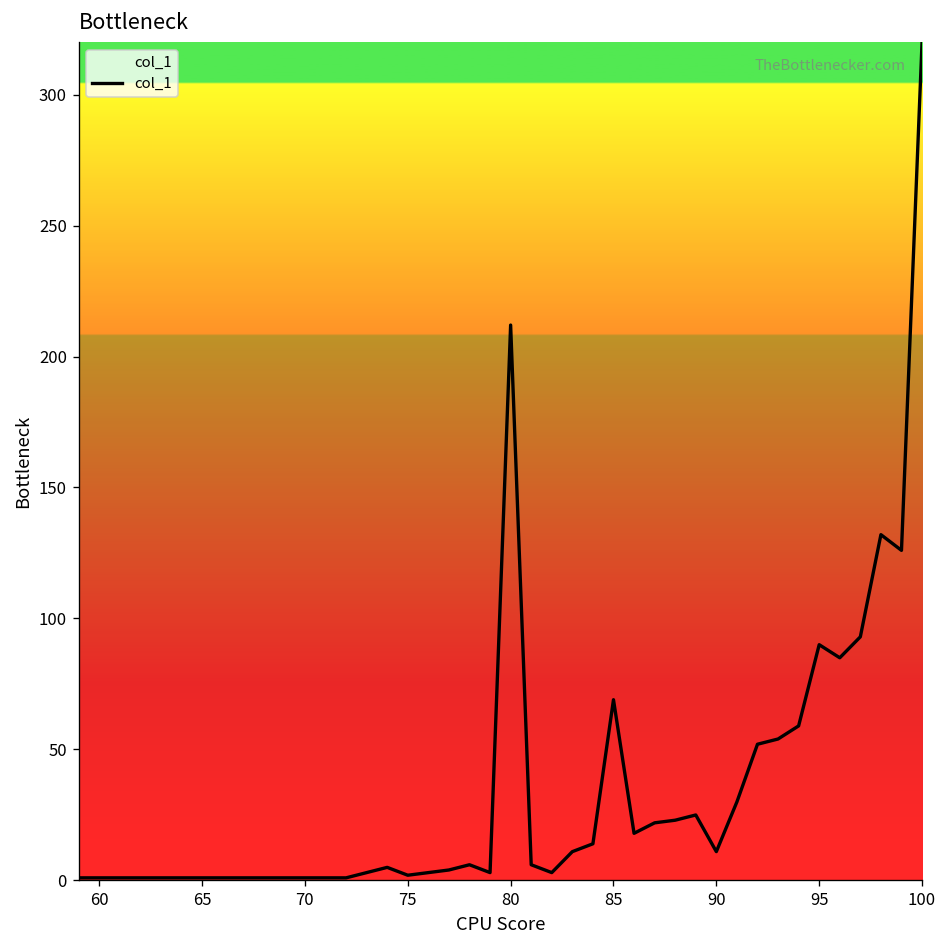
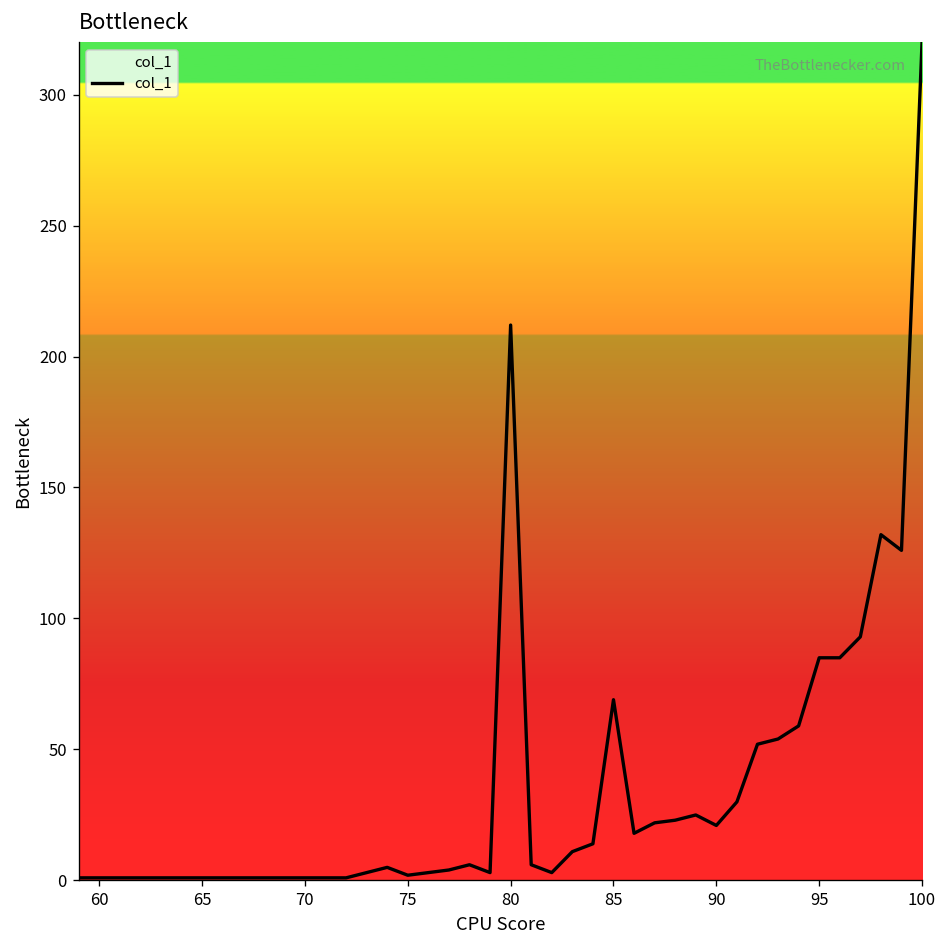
90: 11 -> 21
95: 90 -> 85
